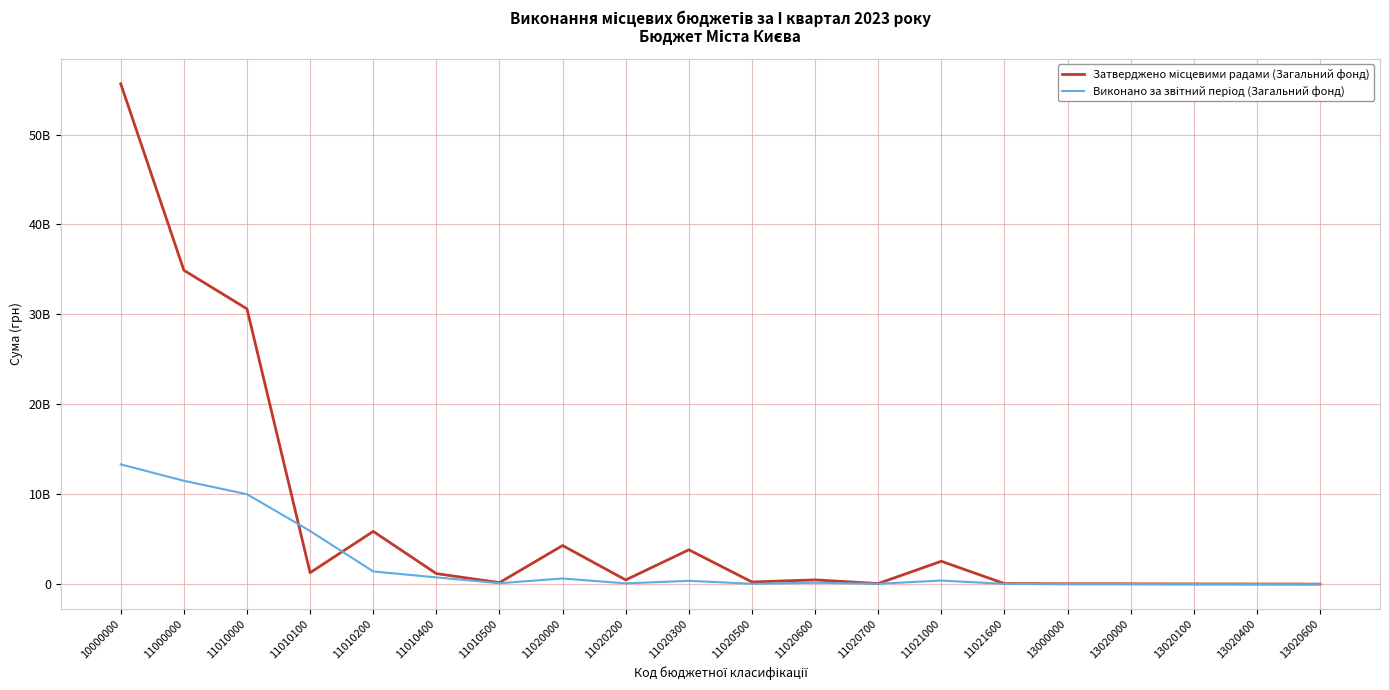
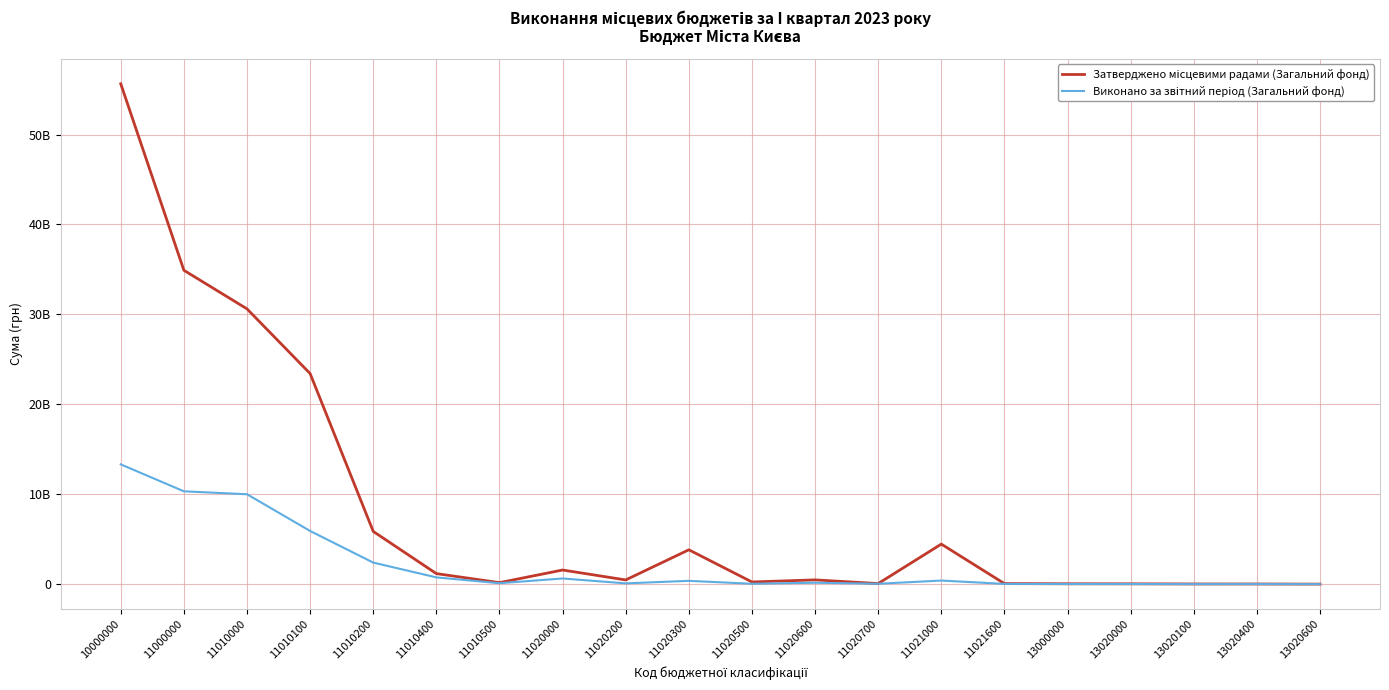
Виконано за звітний період (Загальний фонд), 11000000: 11000000000 -> 10000000000
Затверджено місцевими радами (Загальний фонд), 11010100: 1000000000 -> 23000000000
Виконано за звітний період (Загальний фонд), 11010200: 1000000000 -> 2000000000
Затверджено місцевими радами (Загальний фонд), 11020000: 4000000000 -> 2000000000
Затверджено місцевими радами (Загальний фонд), 11021000: 3000000000 -> 4000000000
